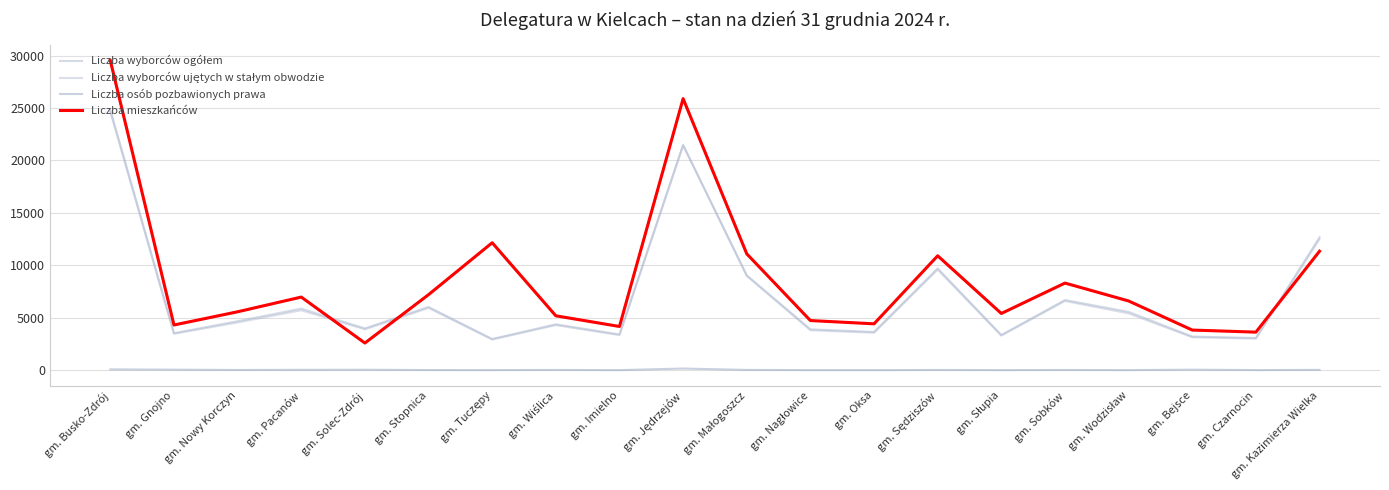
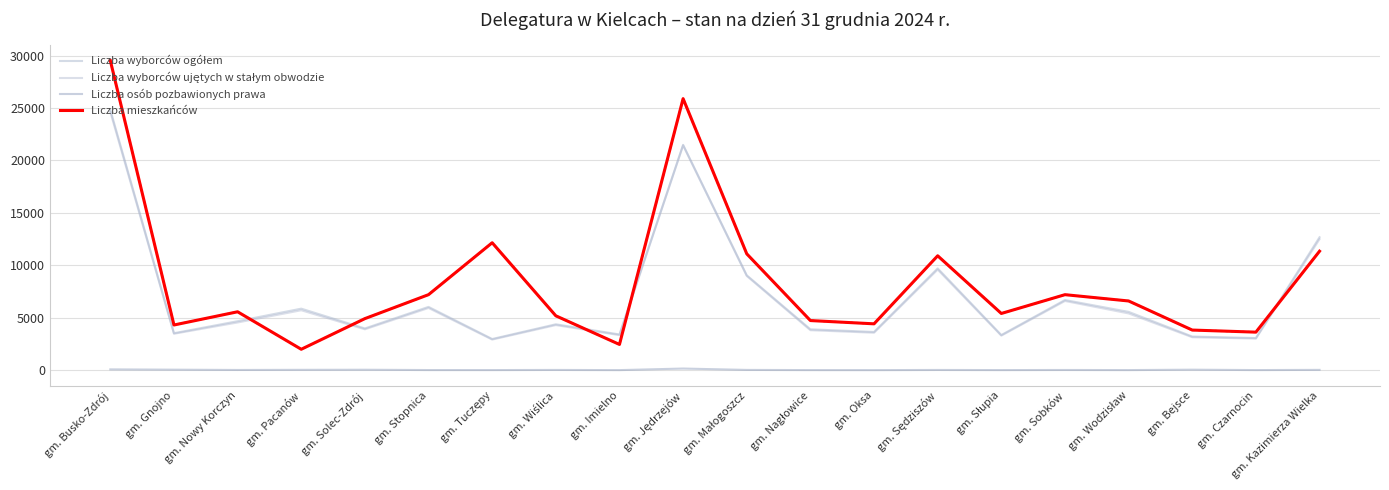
Liczba mieszkańców, gm. Pacanów: 7000 -> 2000
Liczba mieszkańców, gm. Solec-Zdrój: 2600 -> 4900
Liczba mieszkańców, gm. Imielno: 4200 -> 2500
Liczba mieszkańców, gm. Sobków: 8300 -> 7200
